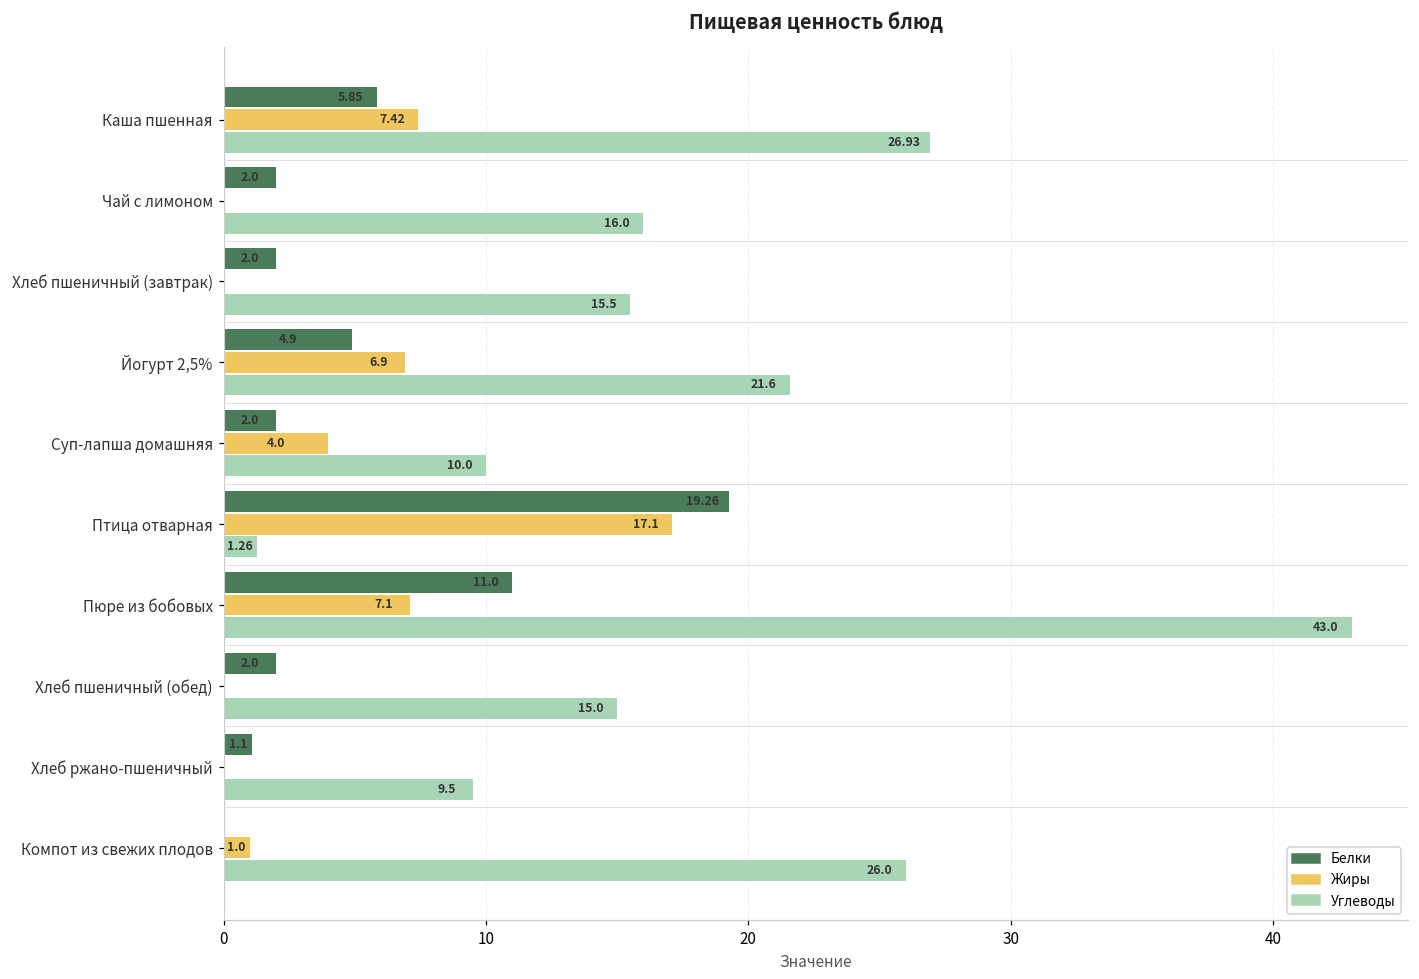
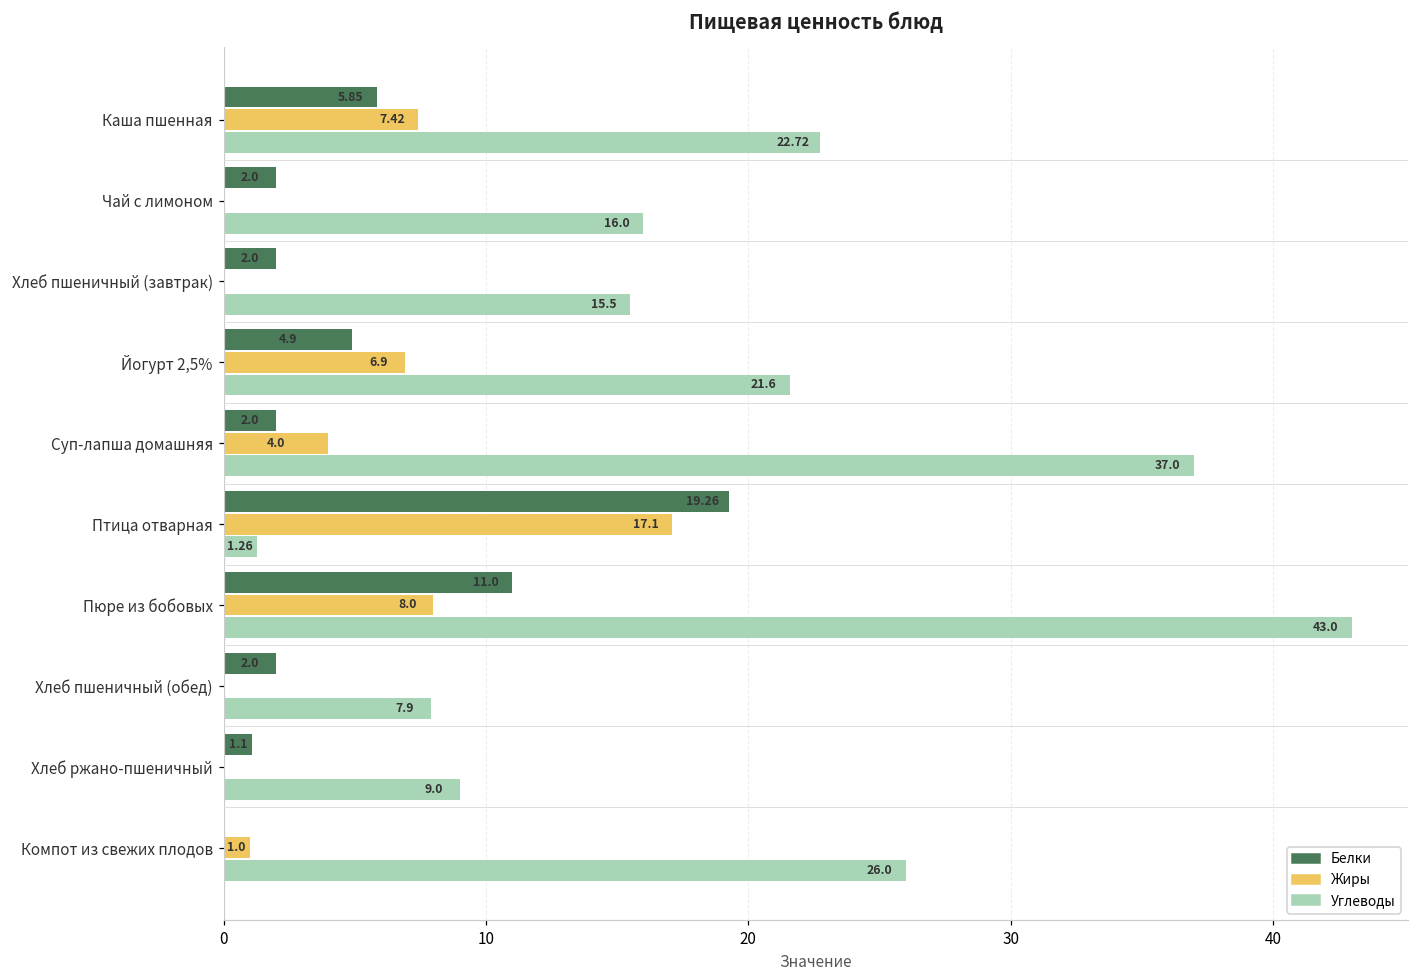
Углеводы, Каша пшенная: 26.93 -> 22.72
Углеводы, Суп-лапша домашняя: 10.0 -> 37.0
Жиры, Пюре из бобовых: 7.1 -> 8.0
Углеводы, Хлеб пшеничный (обед): 15.0 -> 7.9
Углеводы, Хлеб ржано-пшеничный: 9.5 -> 9.0
